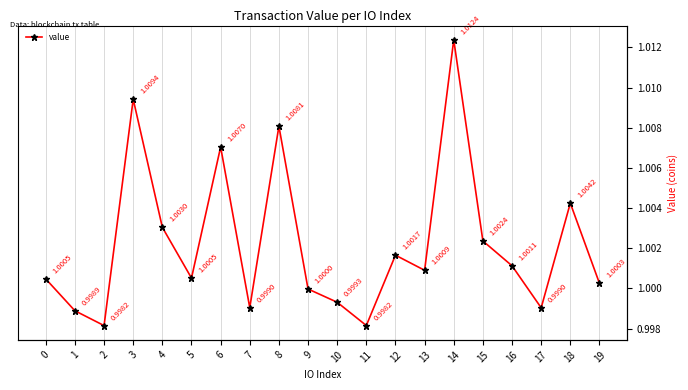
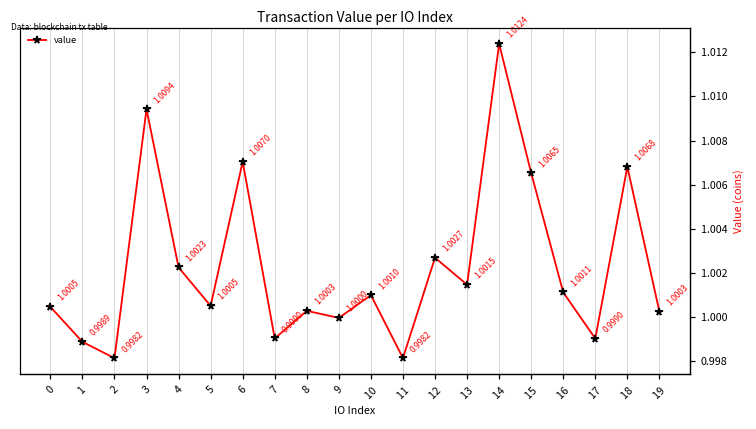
4: 1.0030 -> 1.0023
8: 1.0081 -> 1.0003
10: 0.9993 -> 1.0010
12: 1.0017 -> 1.0027
13: 1.0009 -> 1.0015
15: 1.0024 -> 1.0065
18: 1.0042 -> 1.0068
